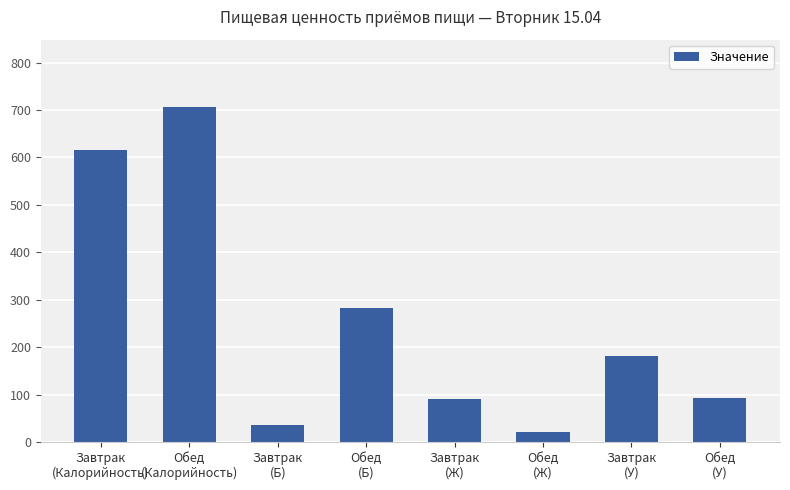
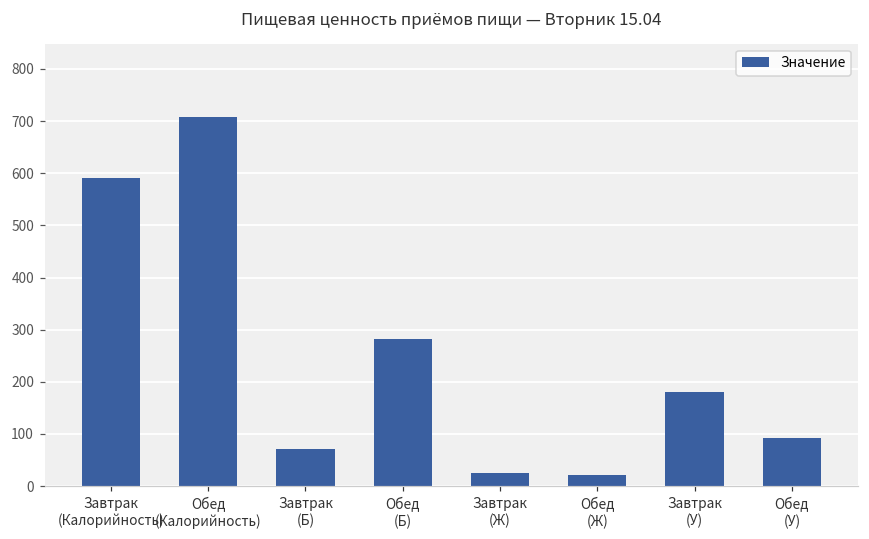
Завтрак (Калорийность): 620 -> 590
Завтрак (Б): 40 -> 70
Завтрак (Ж): 90 -> 30
